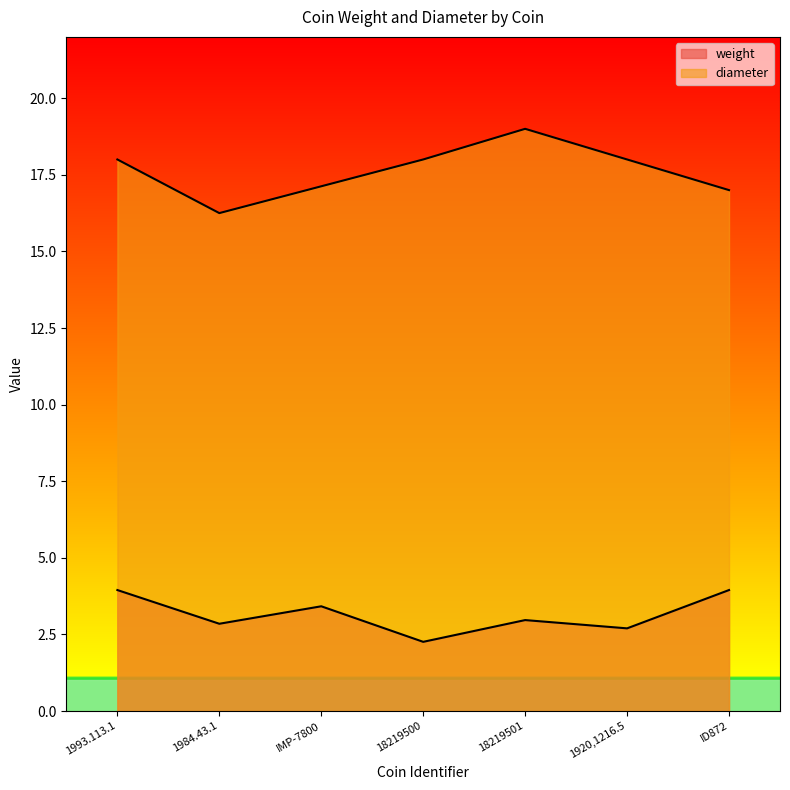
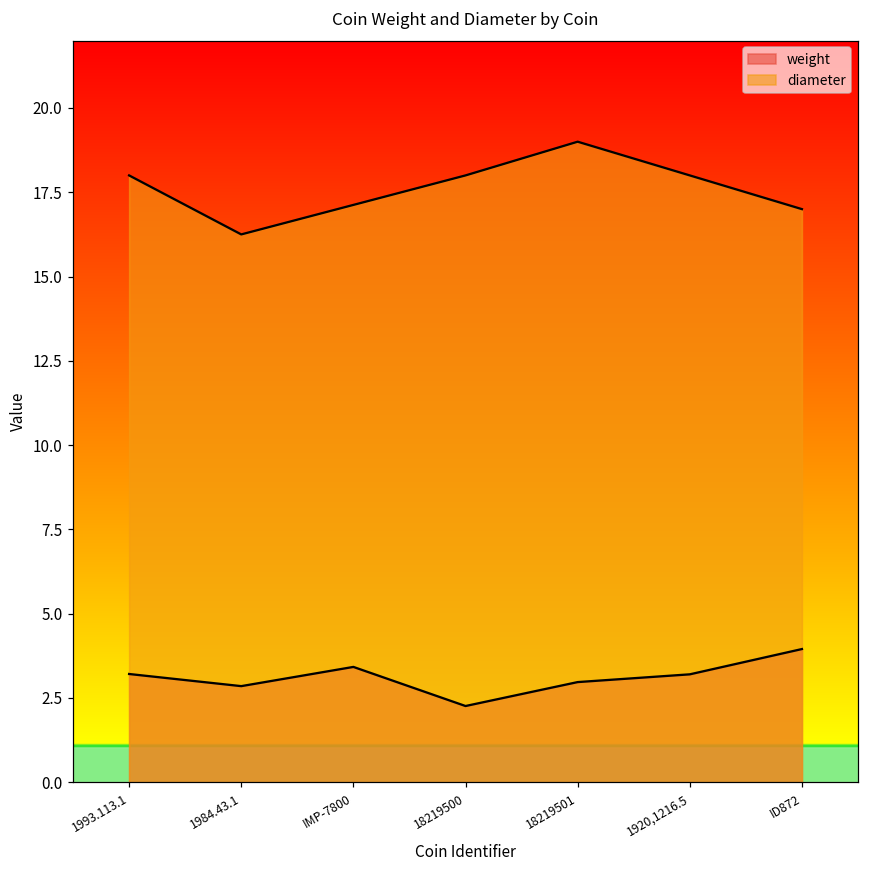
weight, 1993.113.1: 4.0 -> 3.2
weight, 1920,1216.5: 2.7 -> 3.2
